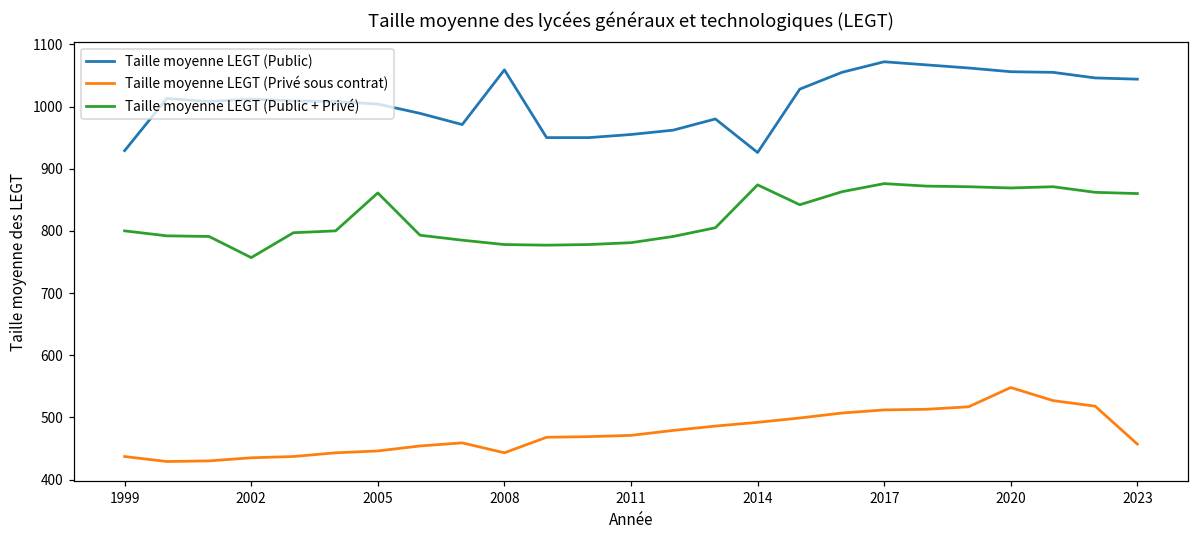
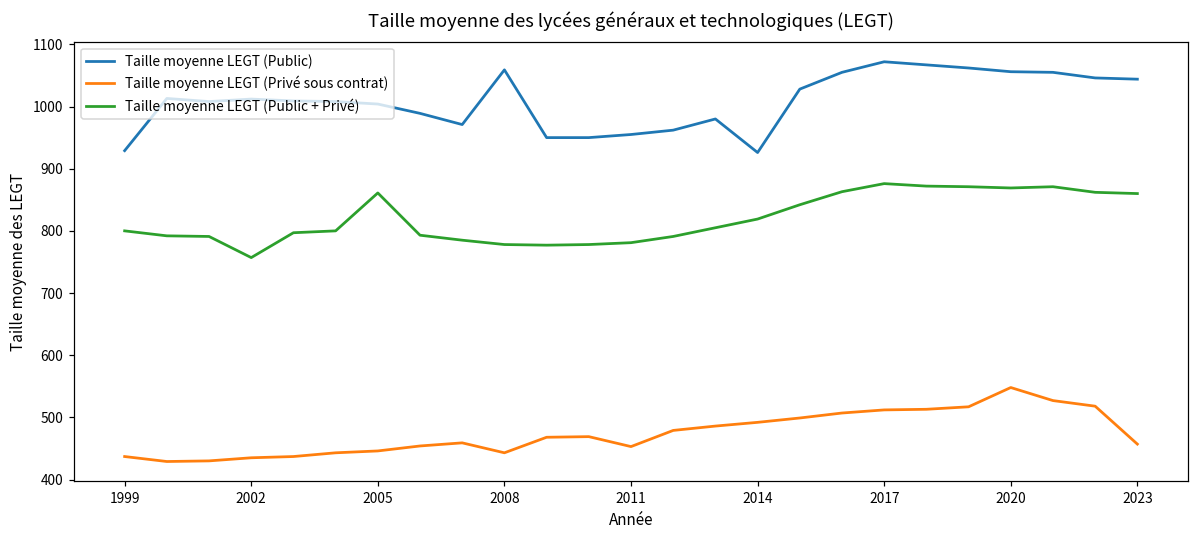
Taille moyenne LEGT (Privé sous contrat), 2011: 470 -> 450
Taille moyenne LEGT (Public + Privé), 2014: 870 -> 820
